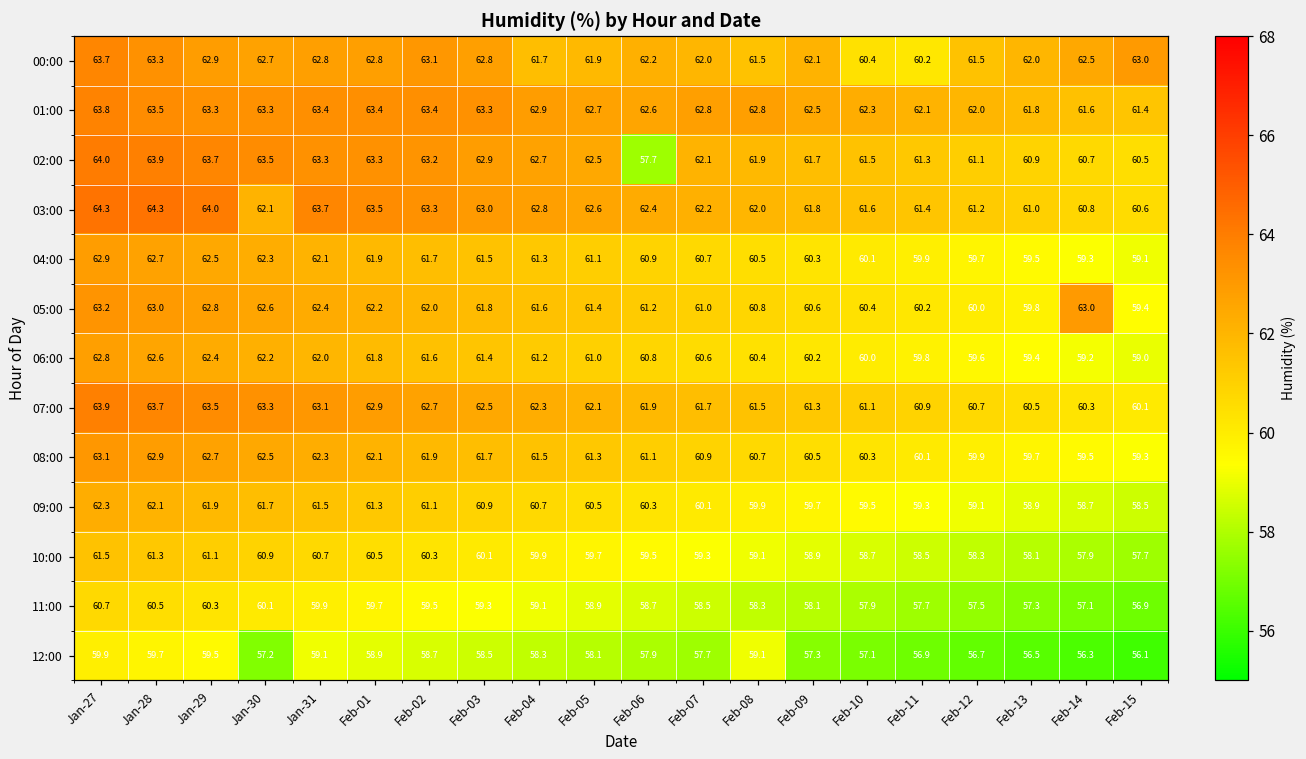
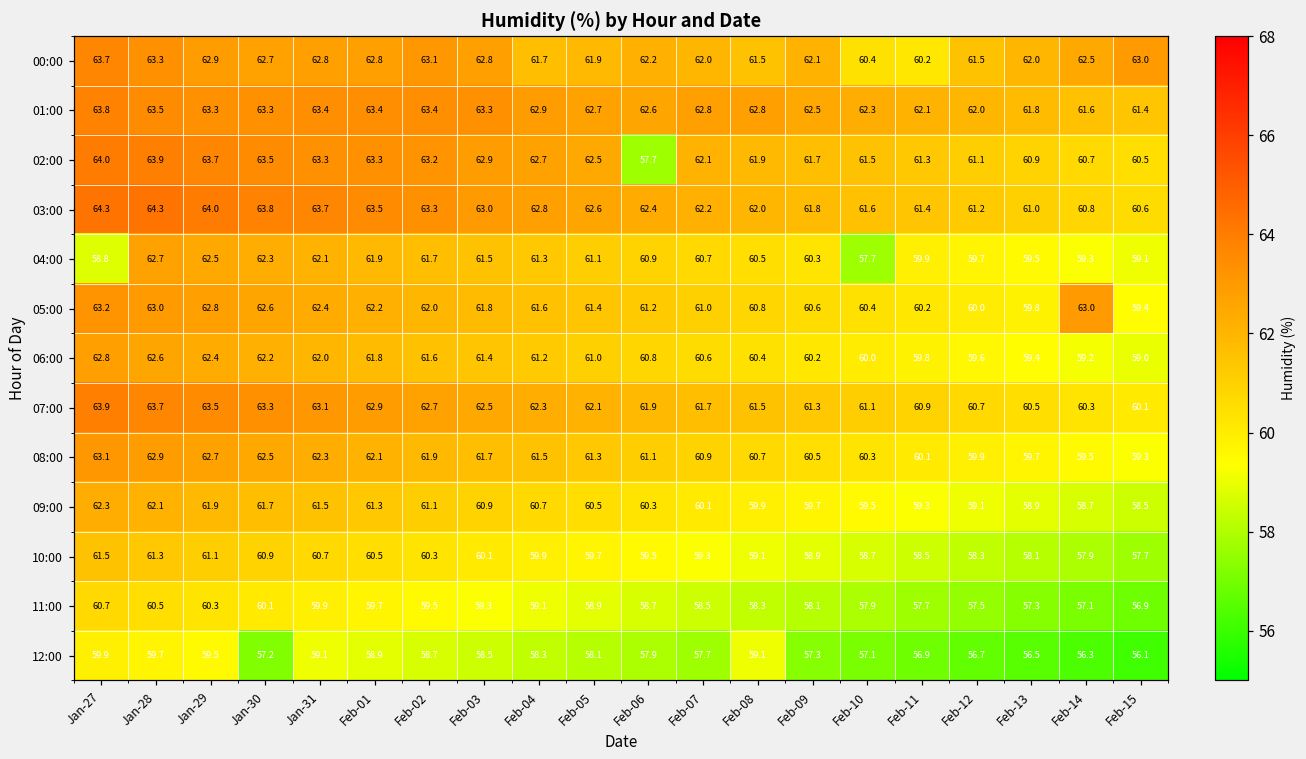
03:00, Jan-30: 62.1 -> 63.8
04:00, Jan-27: 62.9 -> 58.8
04:00, Feb-10: 60.1 -> 57.7
